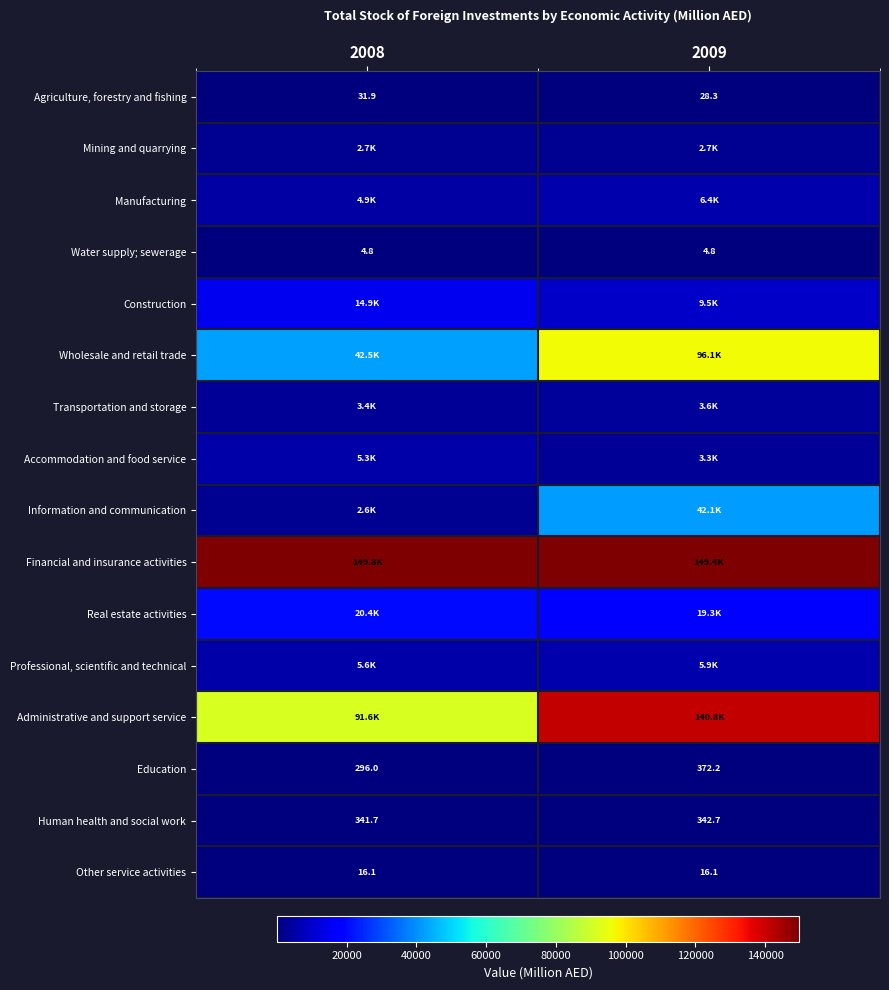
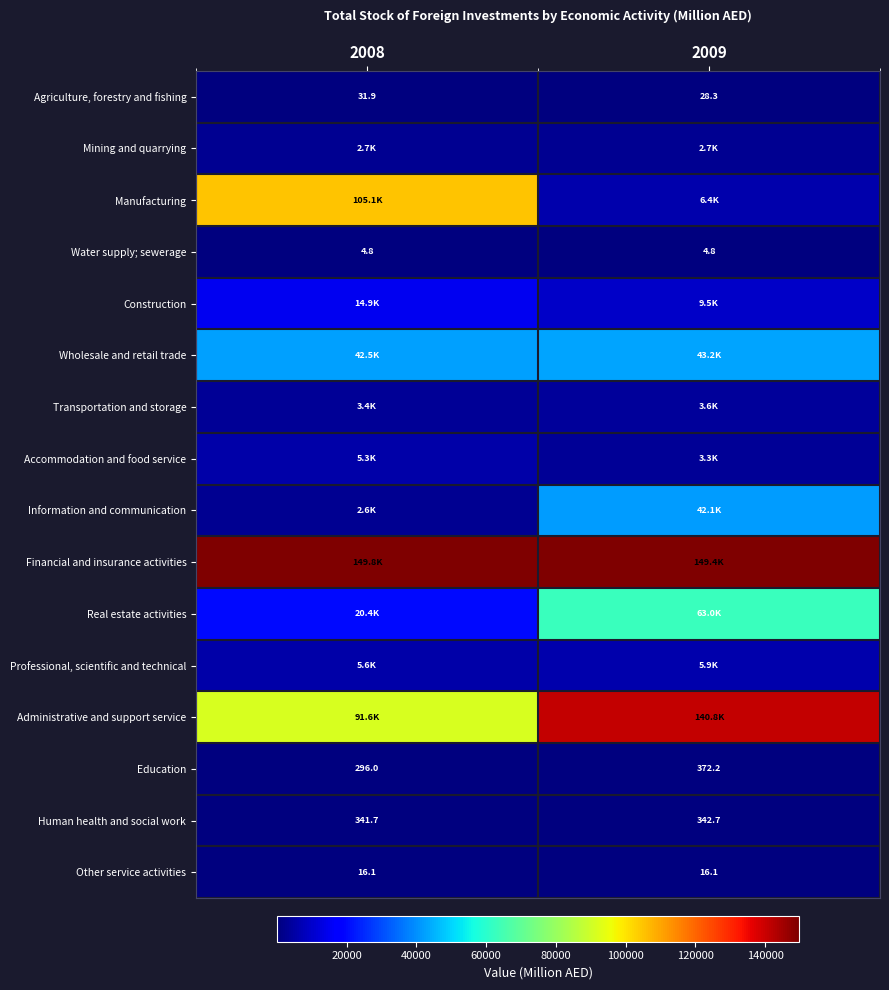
Manufacturing, 2008: 4.9K -> 105.1K
Wholesale and retail trade, 2009: 96.1K -> 43.2K
Real estate activities, 2009: 19.3K -> 63.0K
